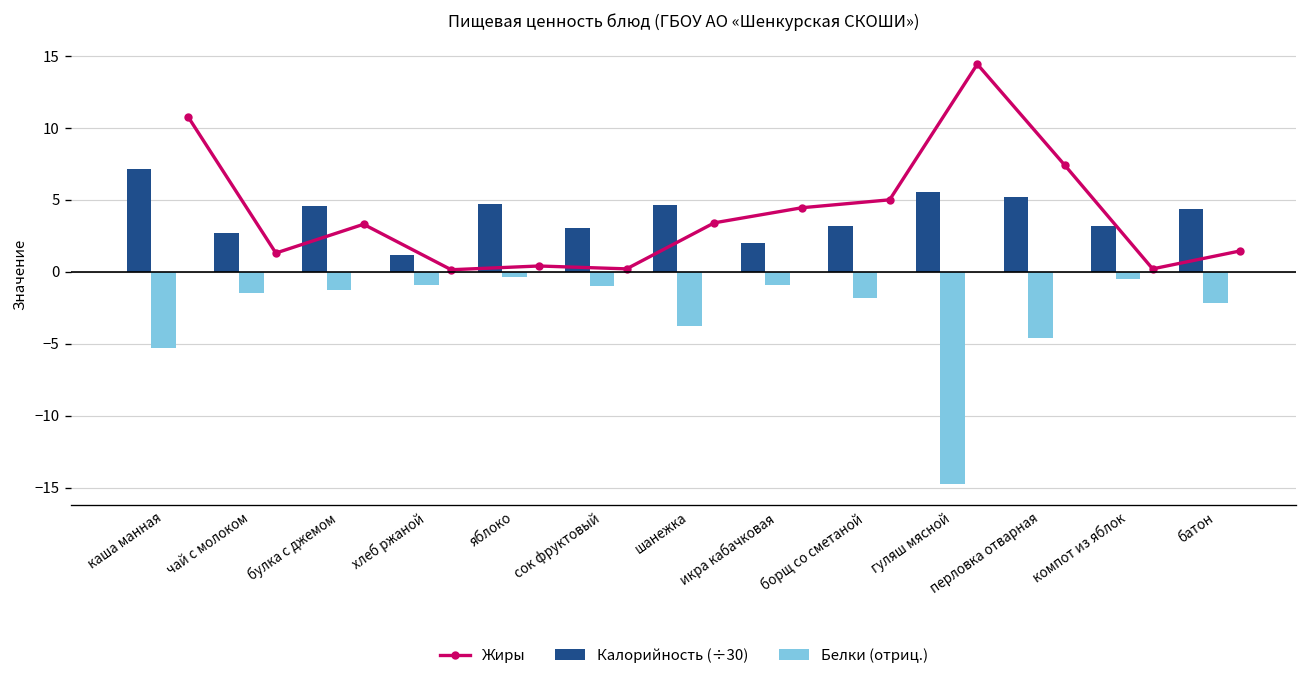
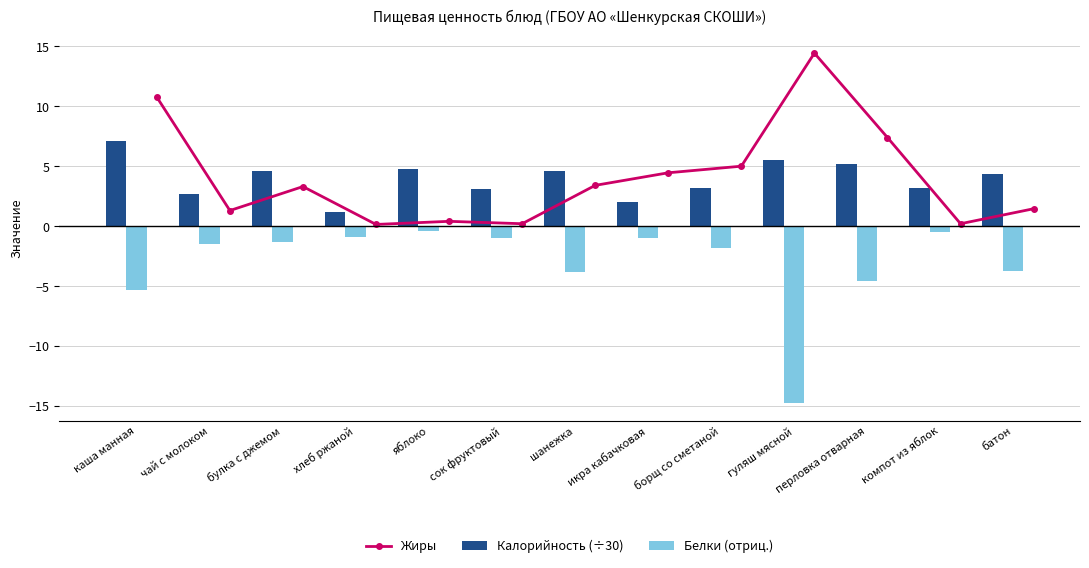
Белки (отриц.), батон: -2.2 -> -3.8
